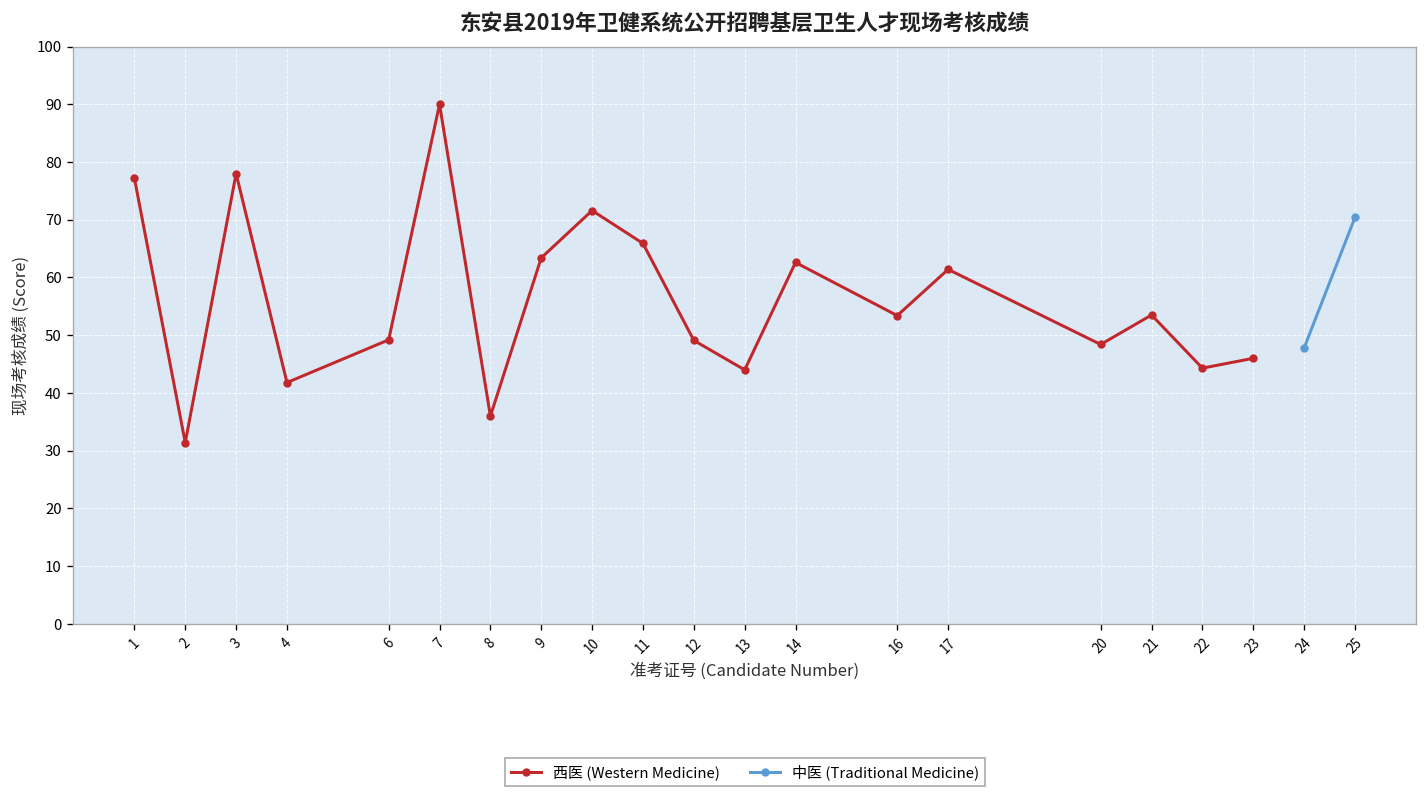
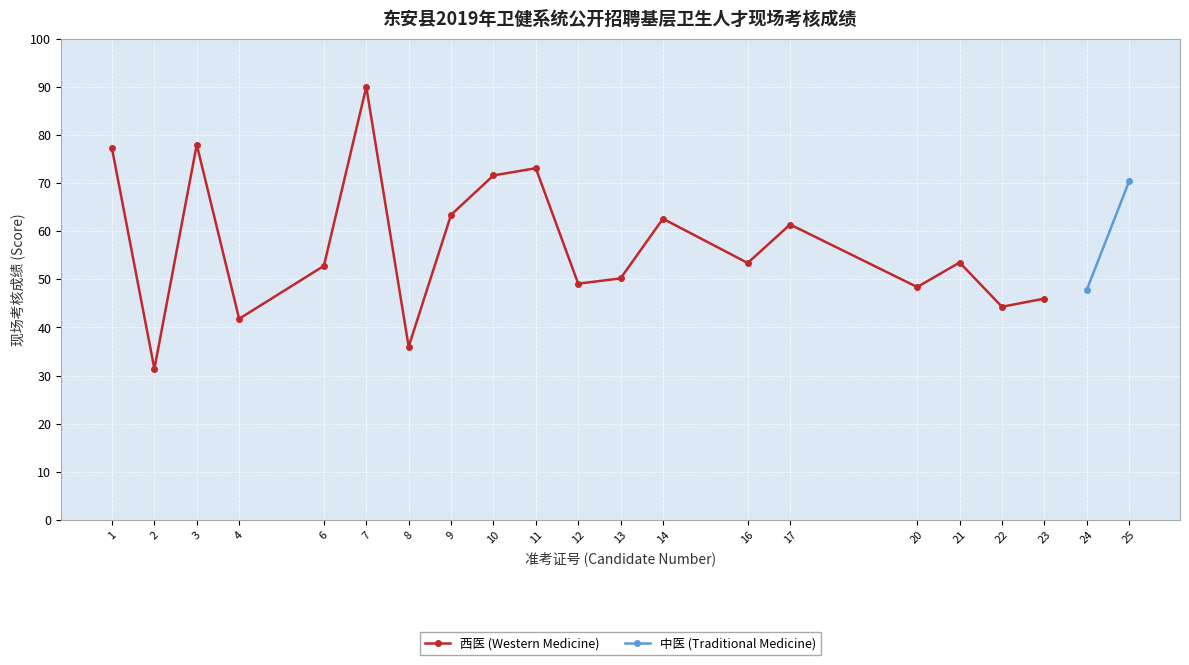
西医 (Western Medicine), 6: 49 -> 53
西医 (Western Medicine), 11: 66 -> 73
西医 (Western Medicine), 13: 44 -> 50
